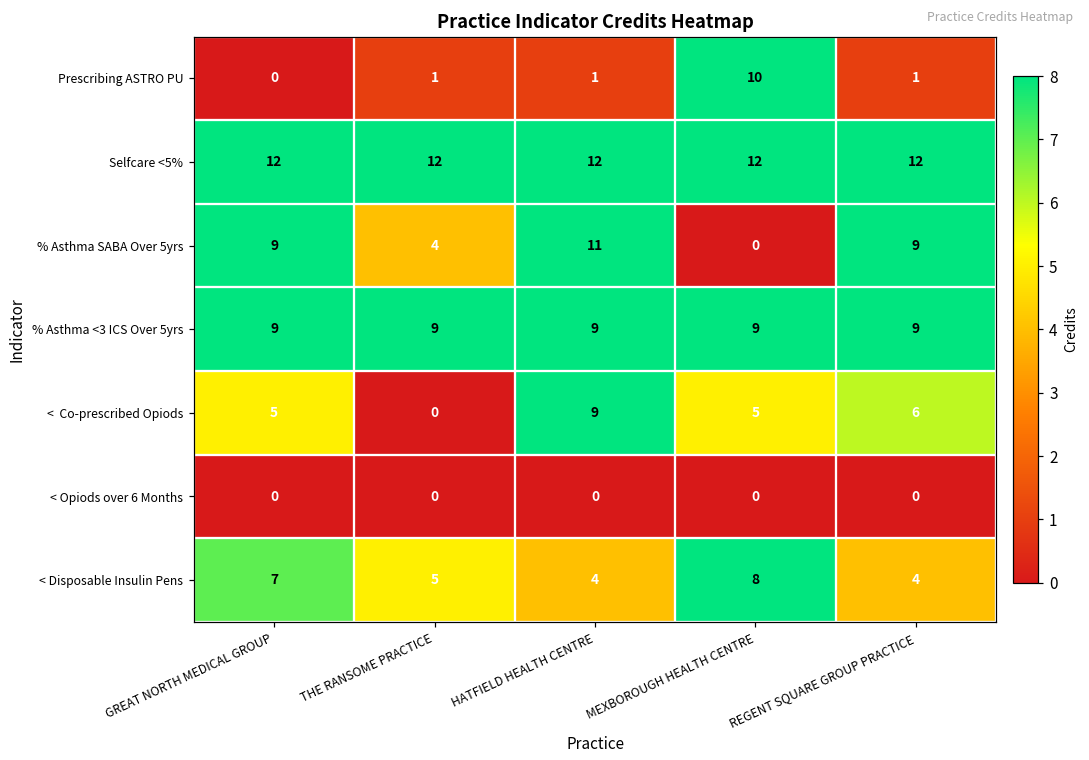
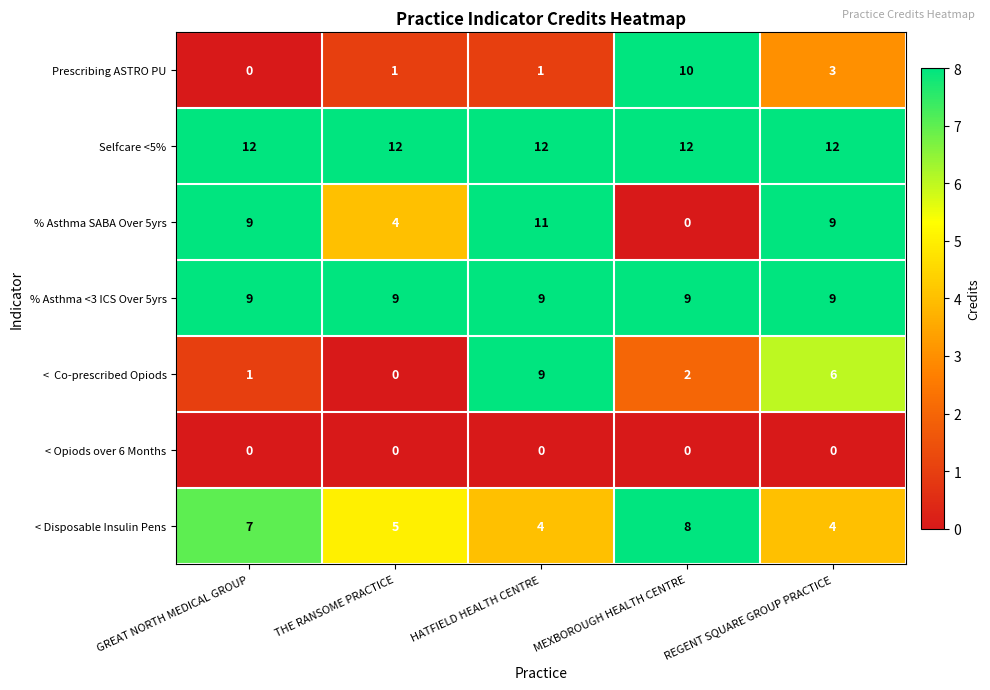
Prescribing ASTRO PU, REGENT SQUARE GROUP PRACTICE: 1 -> 3
< Co-prescribed Opiods, GREAT NORTH MEDICAL GROUP: 5 -> 1
< Co-prescribed Opiods, MEXBOROUGH HEALTH CENTRE: 5 -> 2
